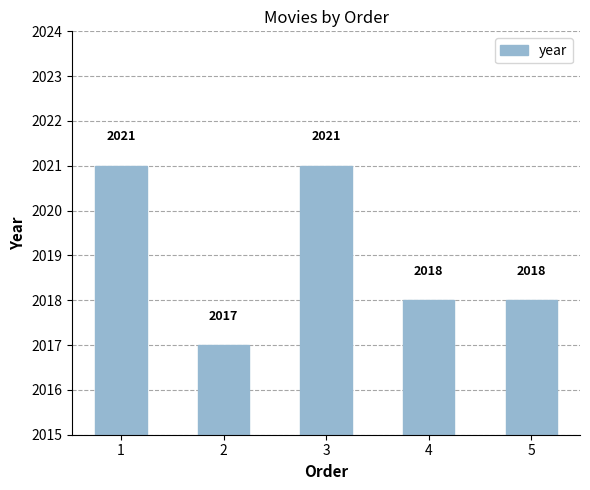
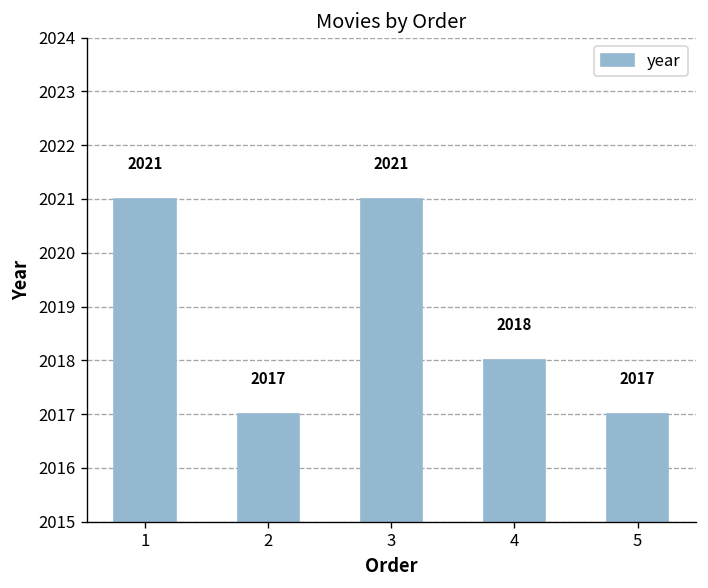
5: 2018 -> 2017
